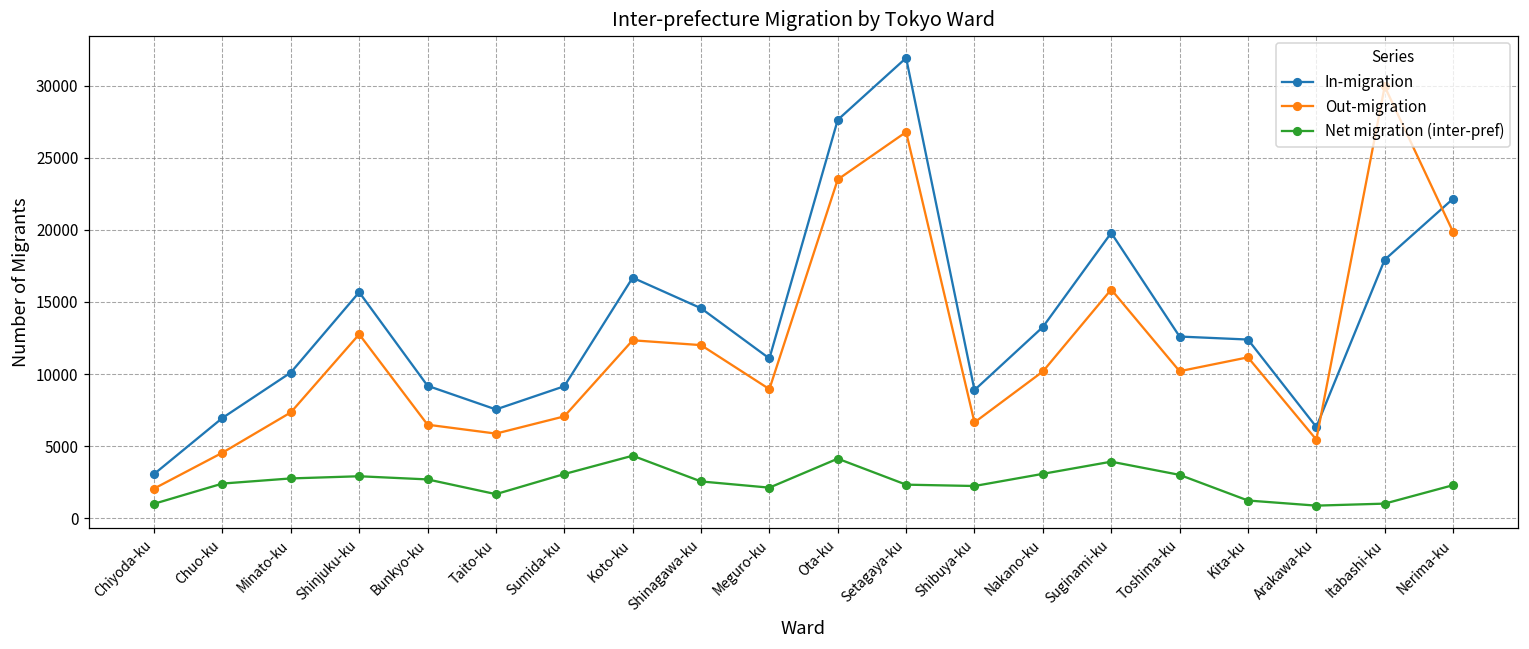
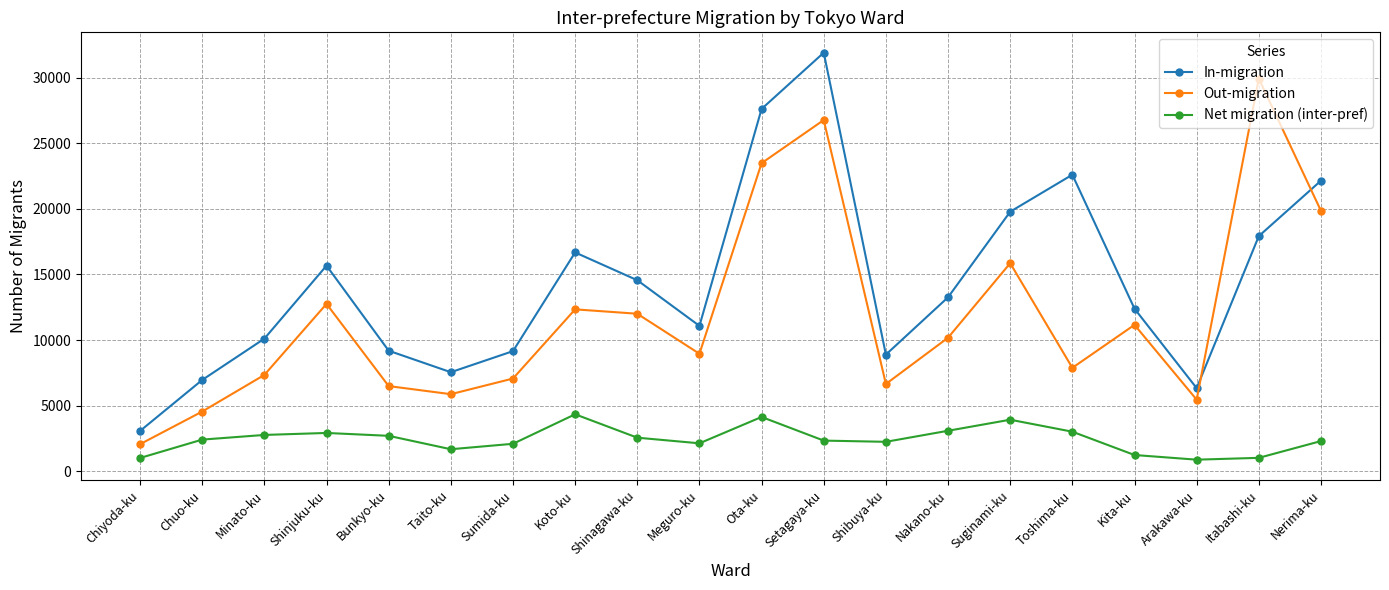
Net migration (inter-pref), Sumida-ku: 3100 -> 2100
In-migration, Toshima-ku: 12600 -> 22600
Out-migration, Toshima-ku: 10200 -> 7900
